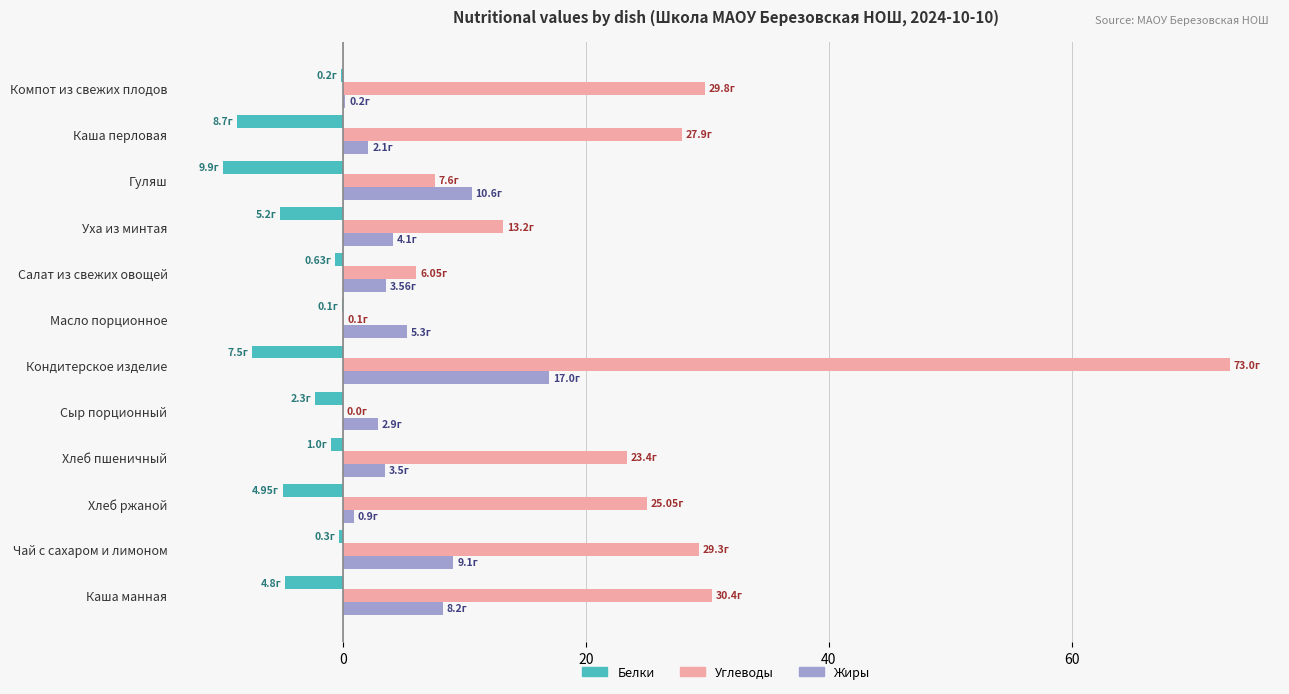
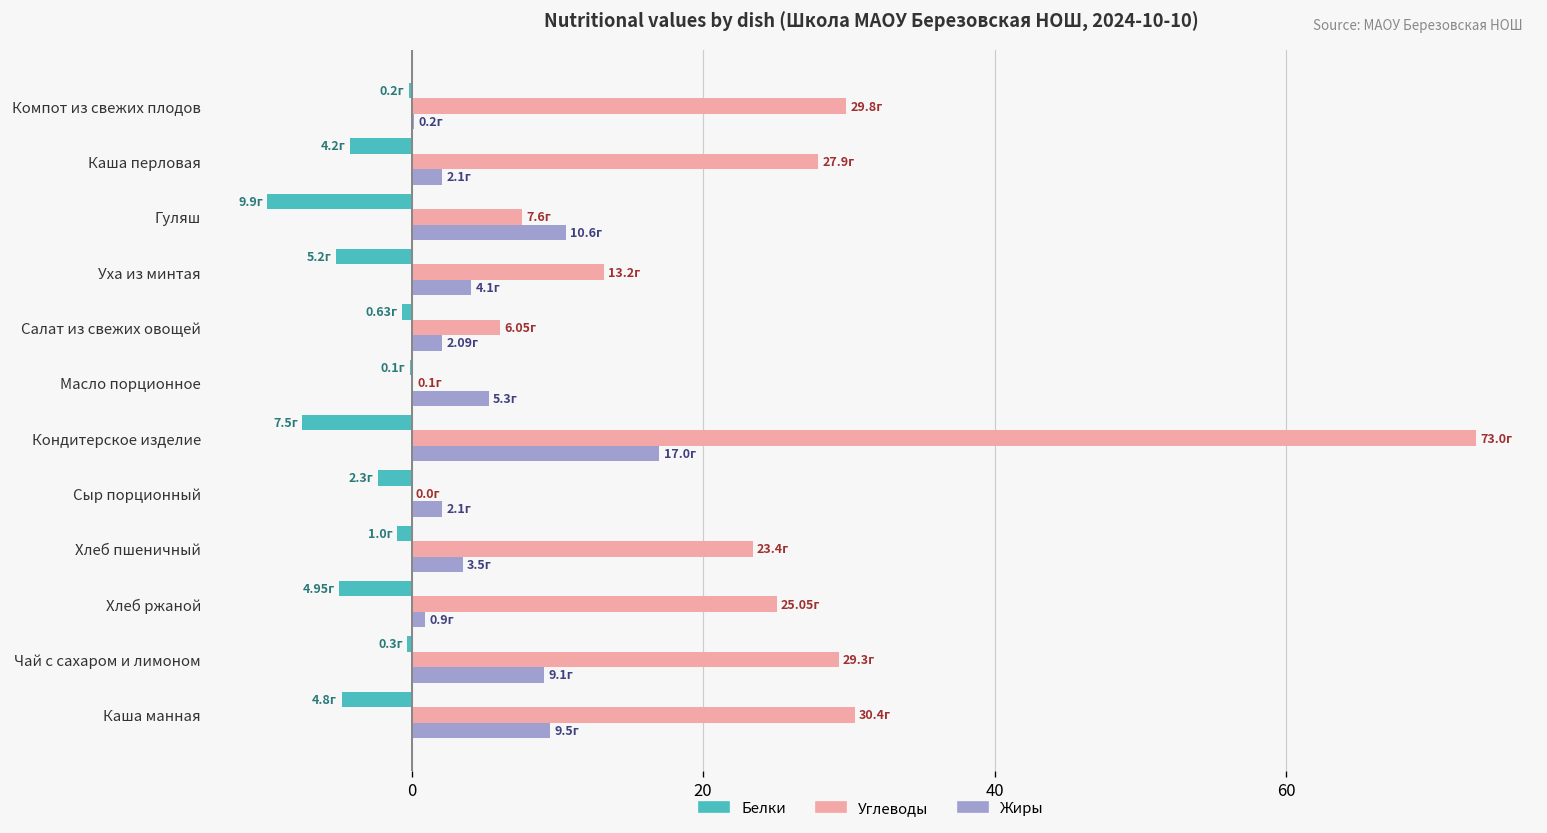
Белки, Каша перловая: 8.7г -> 4.2г
Жиры, Салат из свежих овощей: 3.56г -> 2.09г
Жиры, Сыр порционный: 2.9г -> 2.1г
Жиры, Каша манная: 8.2г -> 9.5г
